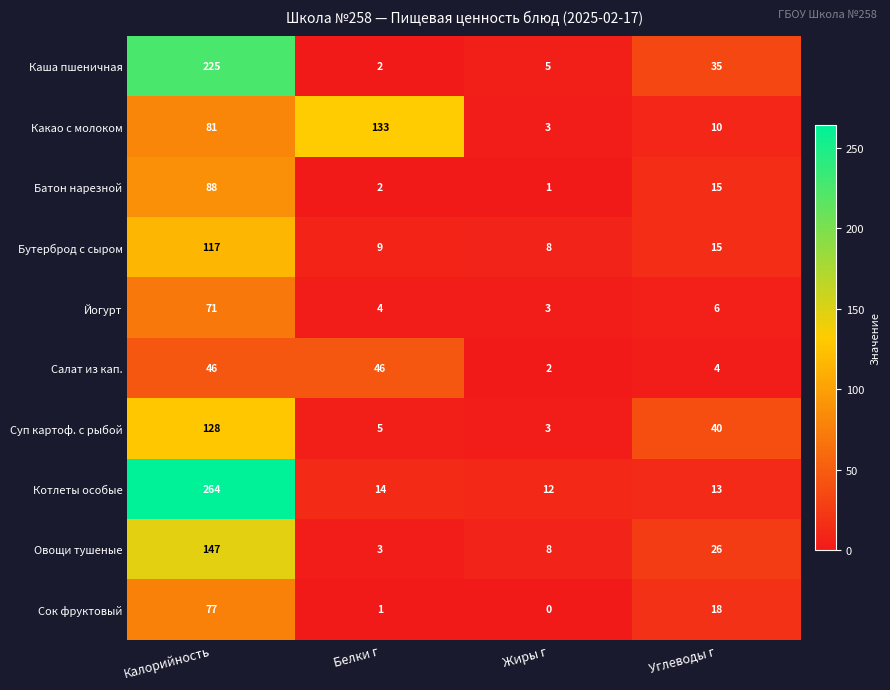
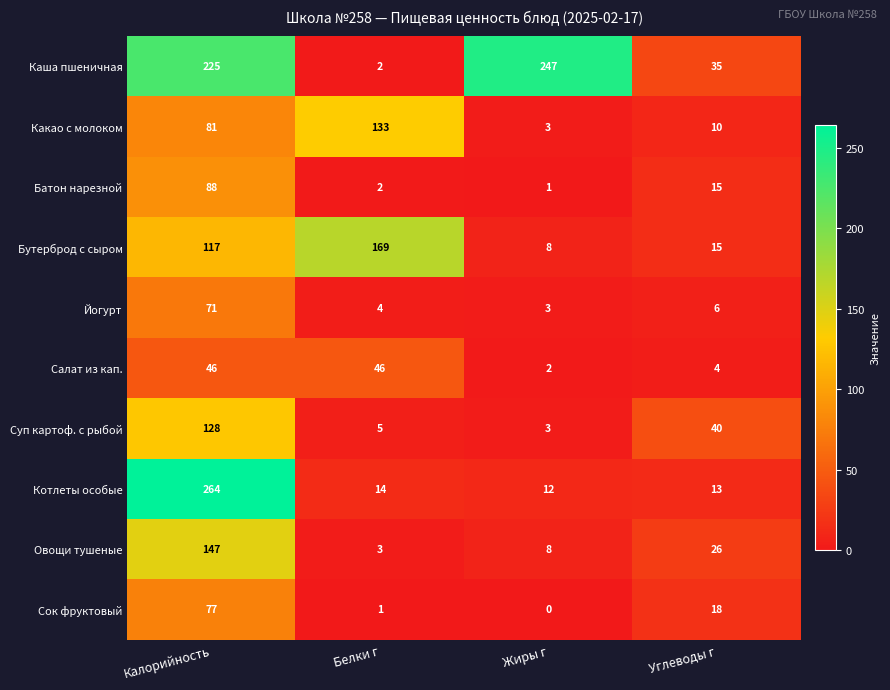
Каша пшеничная, Жиры г: 5 -> 247
Бутерброд с сыром, Белки г: 9 -> 169
